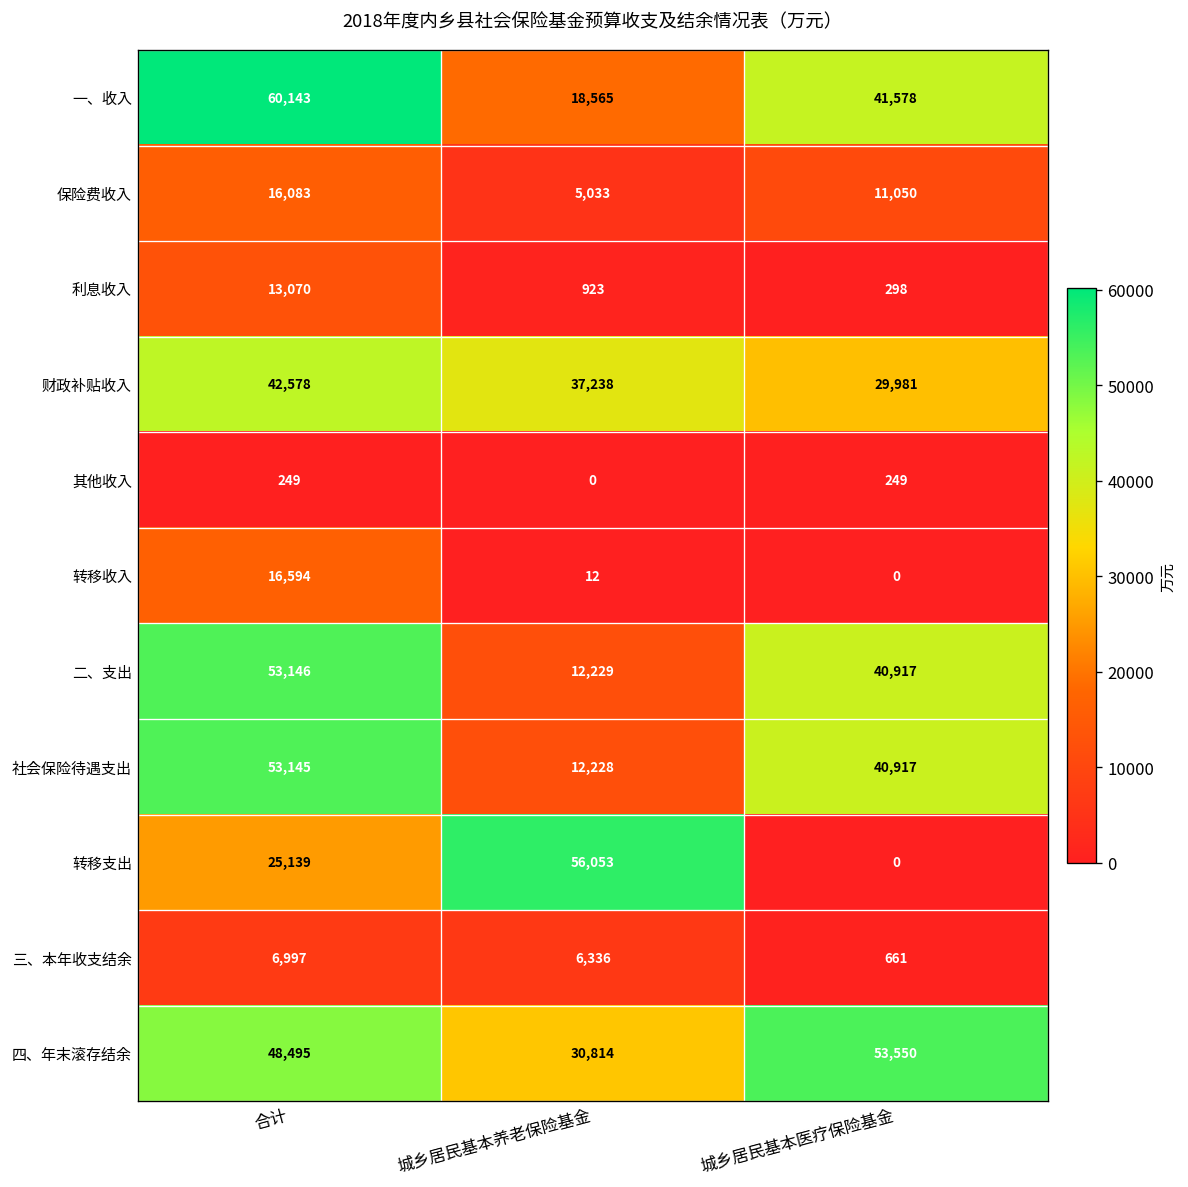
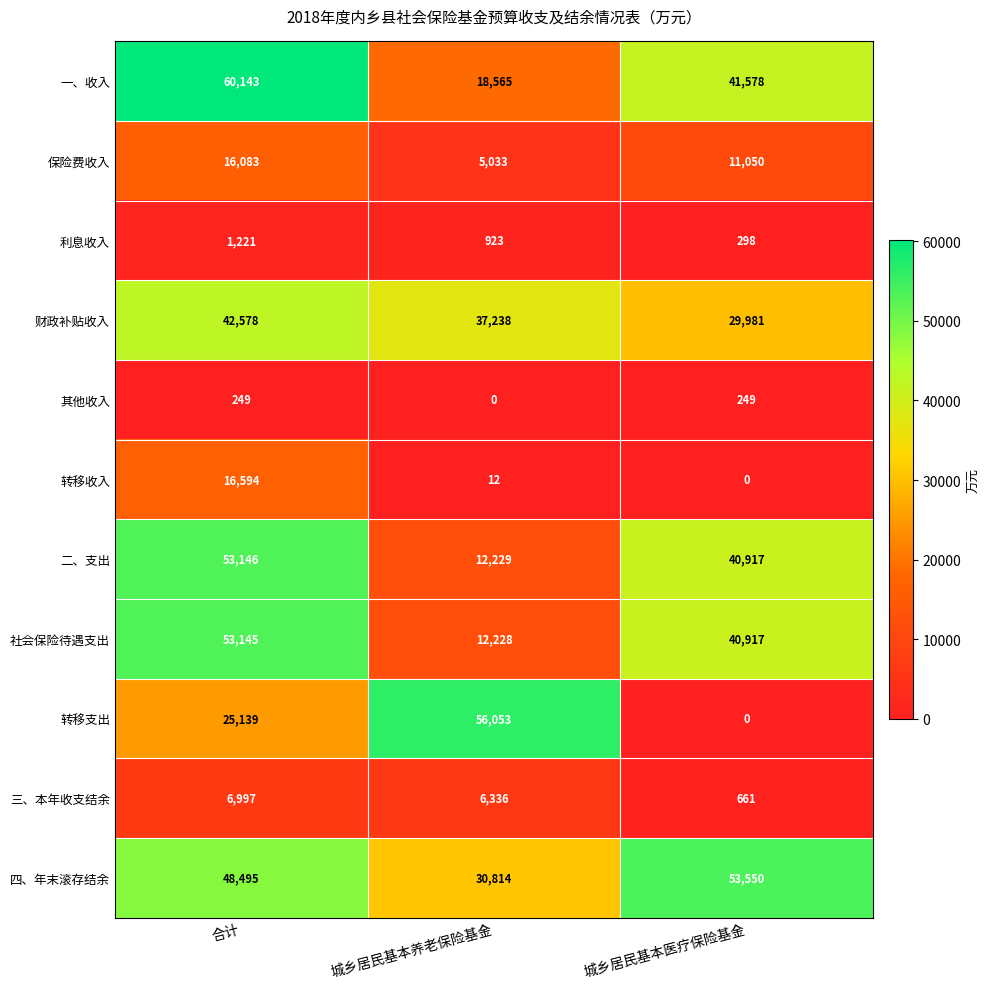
利息收入, 合计: 13,070 -> 1,221
